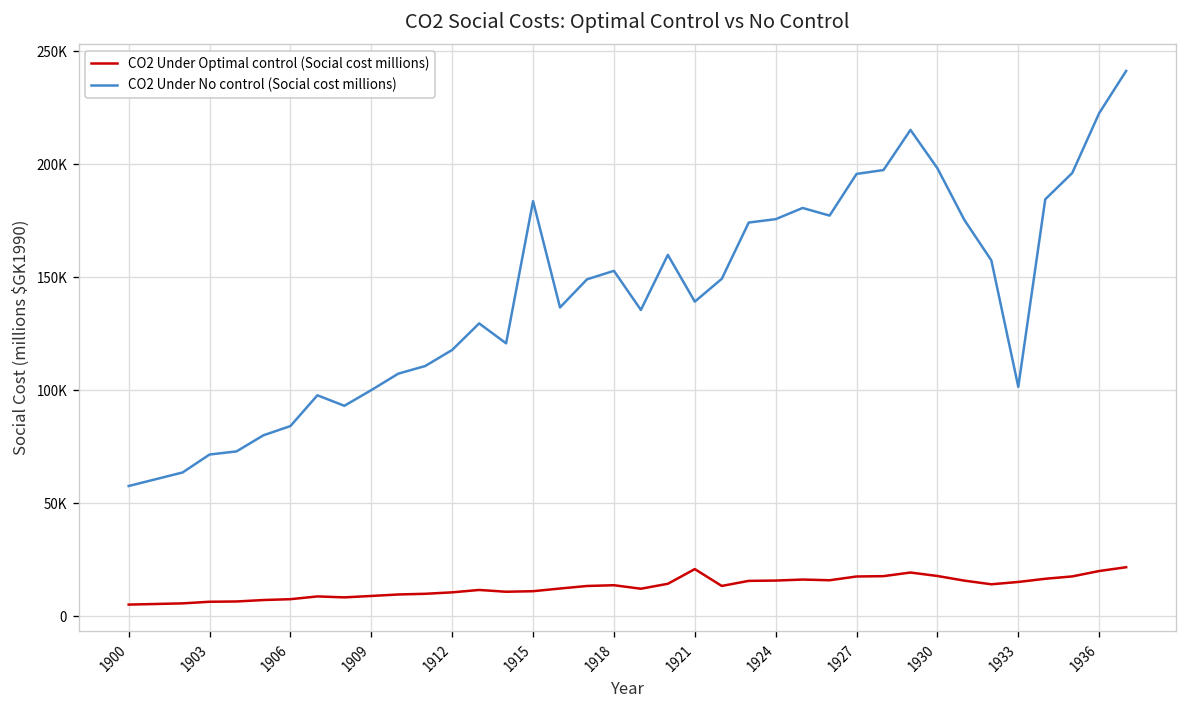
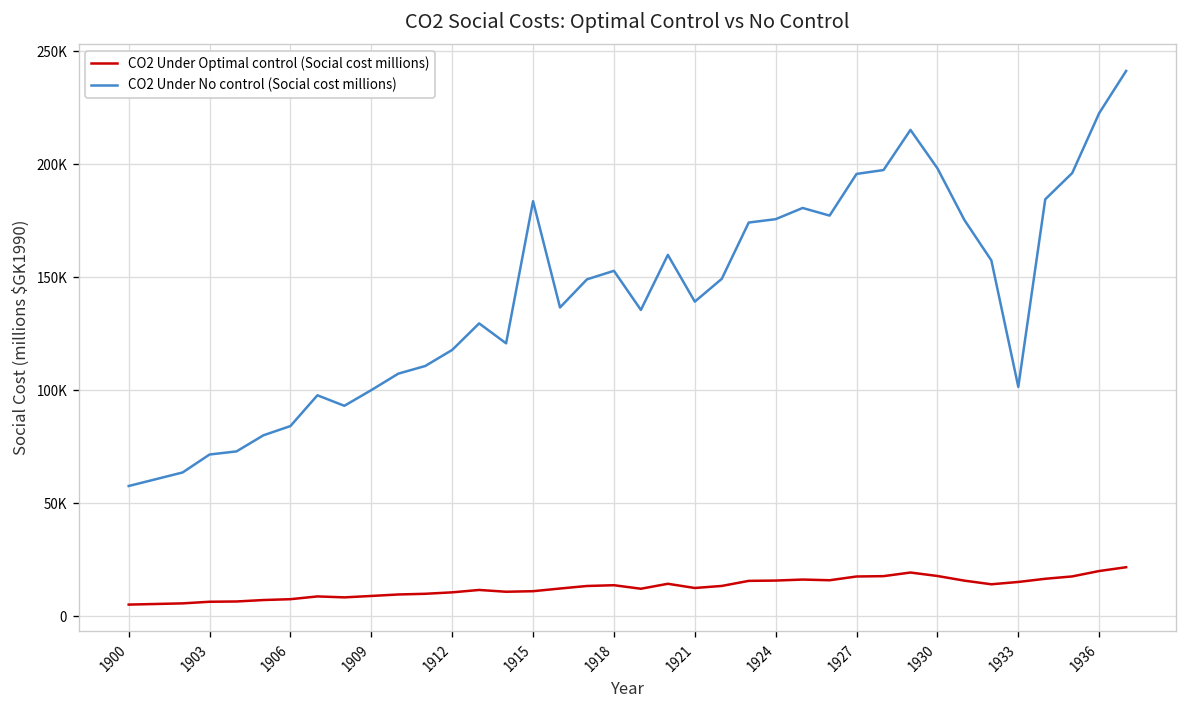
CO2 Under Optimal control (Social cost millions), 1921: 21000 -> 13000
